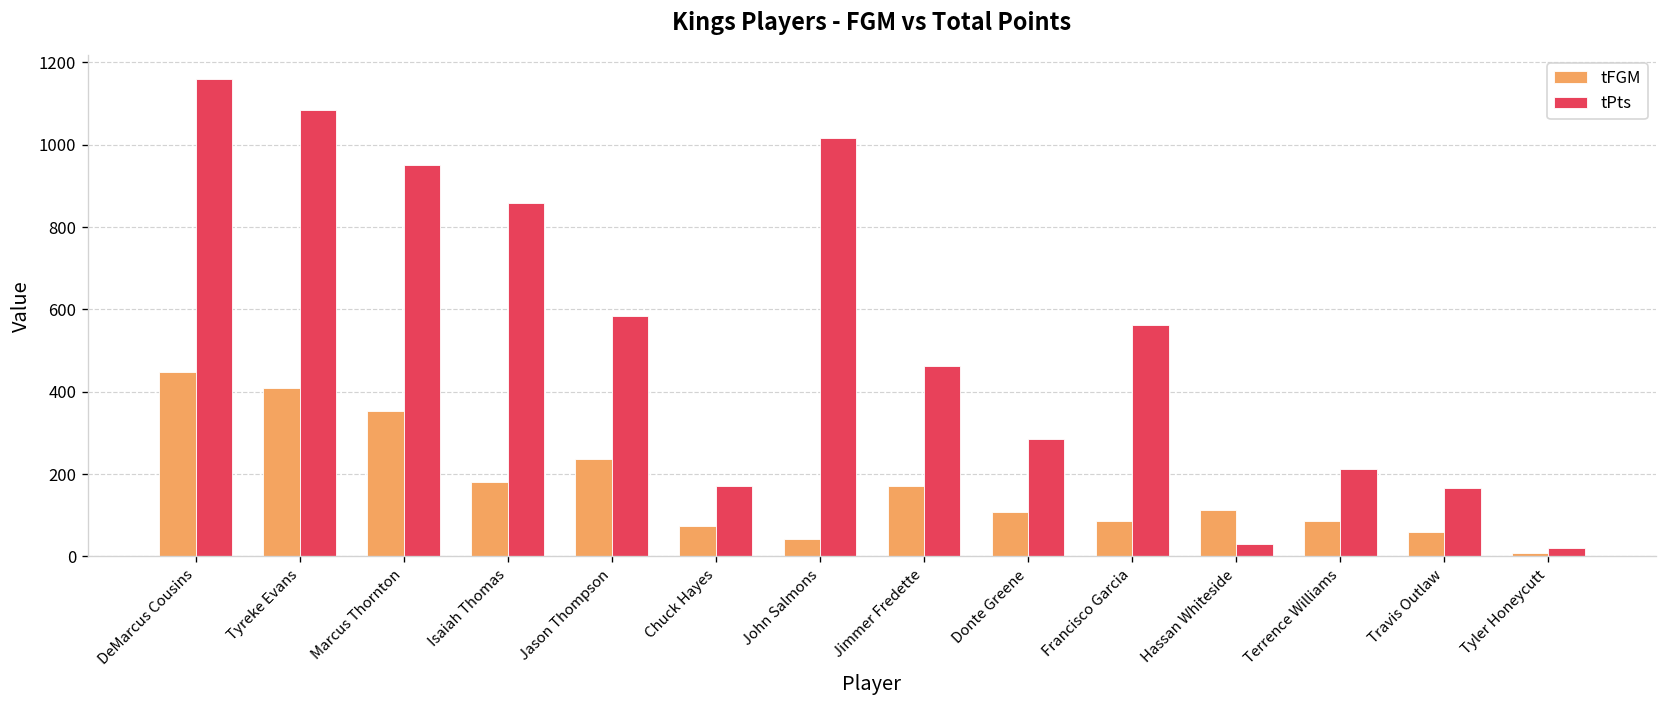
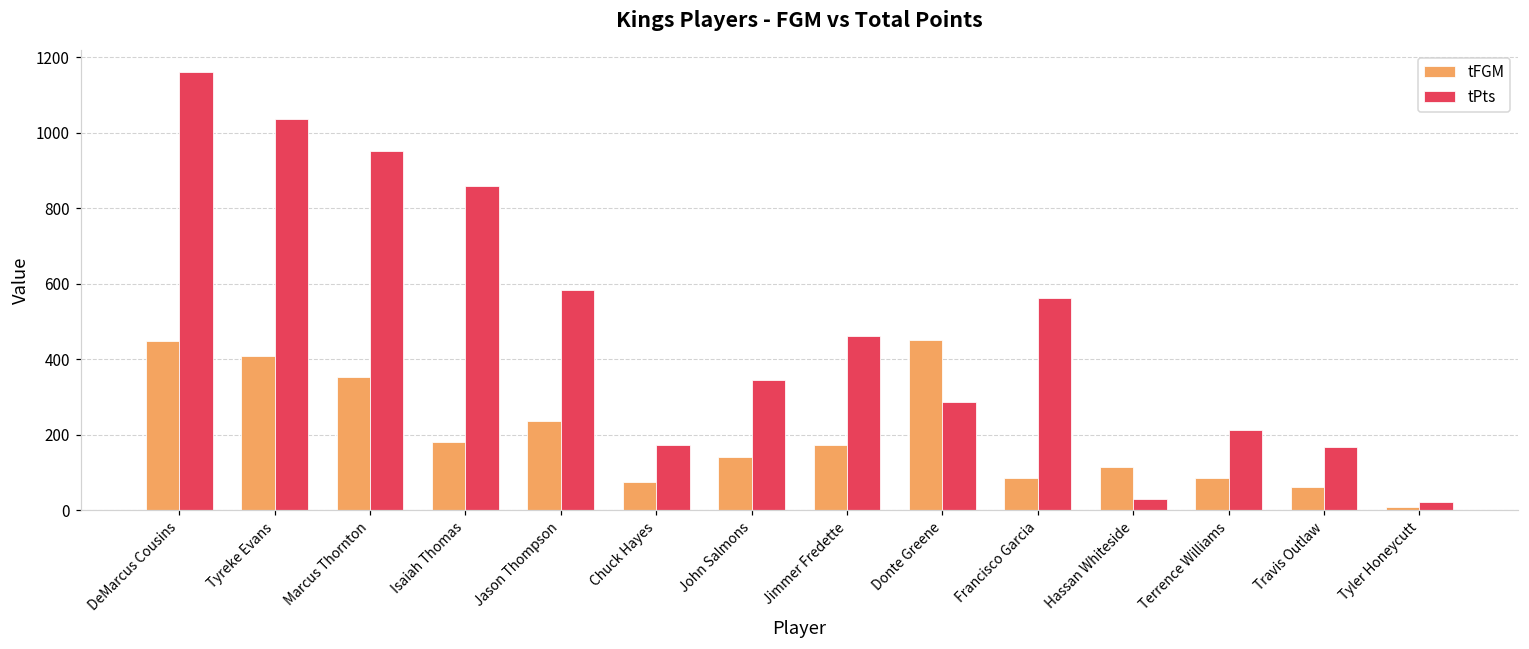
tPts, Tyreke Evans: 1090 -> 1040
tFGM, John Salmons: 40 -> 140
tPts, John Salmons: 1020 -> 340
tFGM, Donte Greene: 110 -> 450
